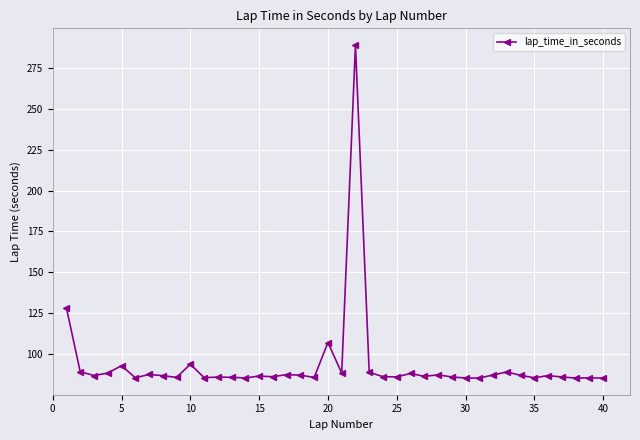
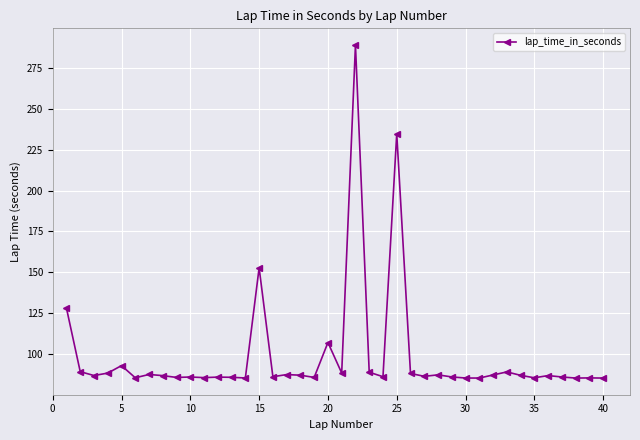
10: 94 -> 86
15: 87 -> 153
25: 86 -> 235
